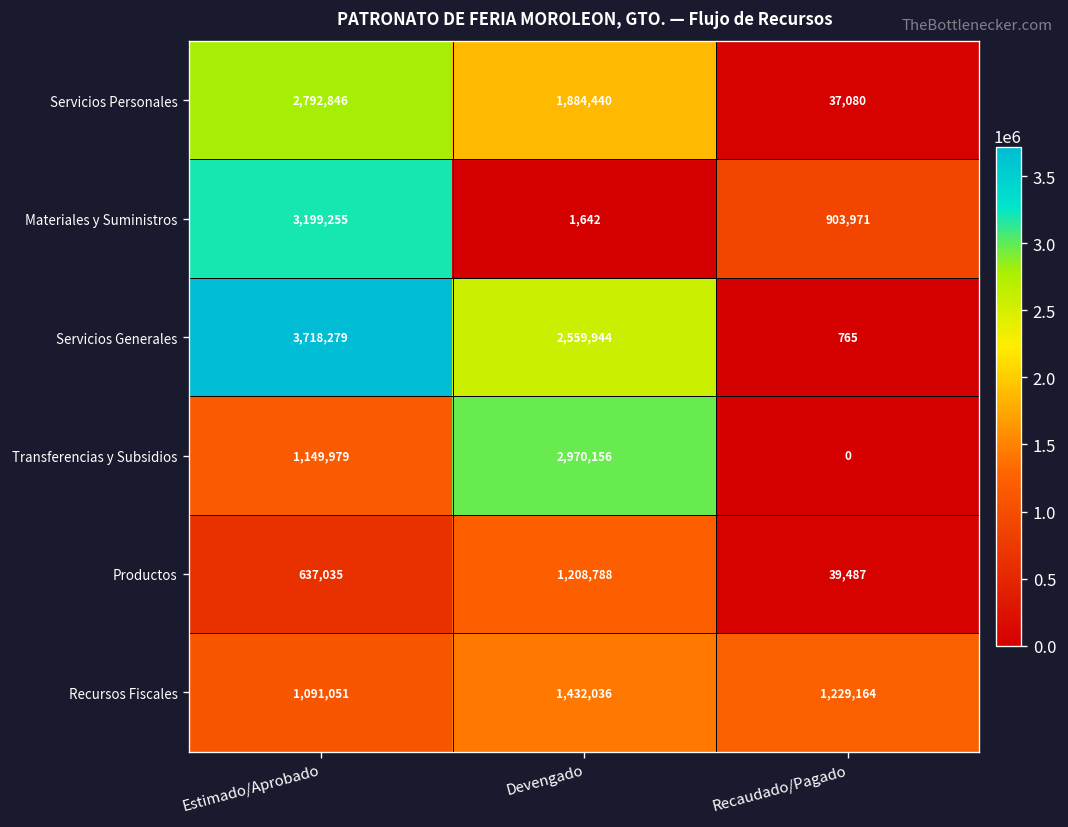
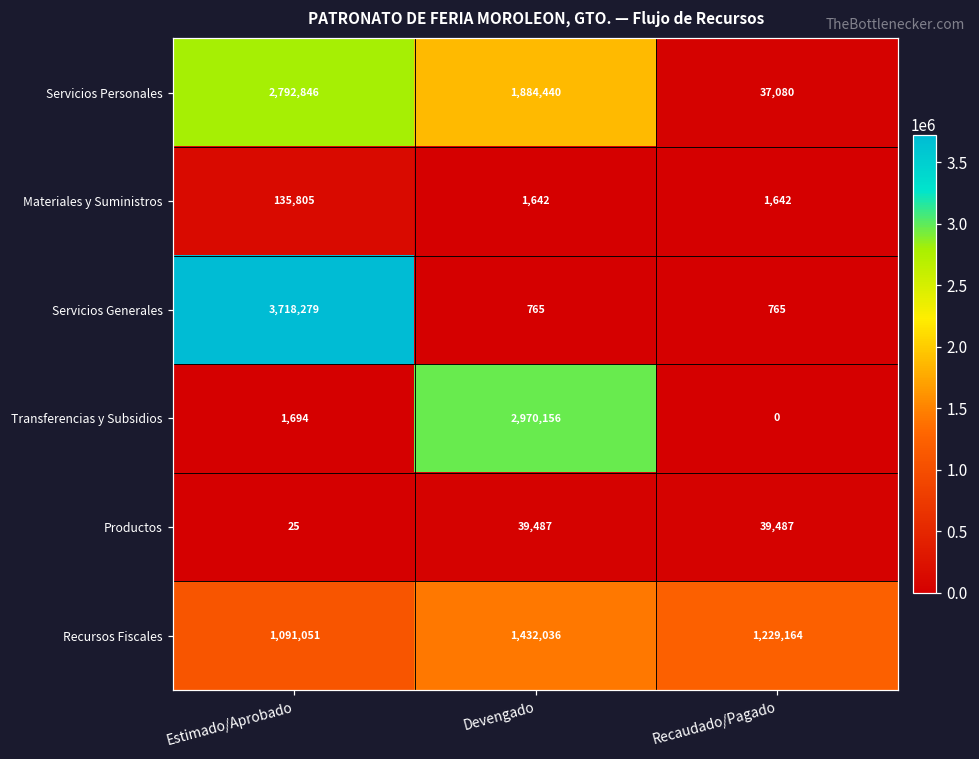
Materiales y Suministros, Estimado/Aprobado: 3,199,255 -> 135,805
Materiales y Suministros, Recaudado/Pagado: 903,971 -> 1,642
Servicios Generales, Devengado: 2,559,944 -> 765
Transferencias y Subsidios, Estimado/Aprobado: 1,149,979 -> 1,694
Productos, Estimado/Aprobado: 637,035 -> 25
Productos, Devengado: 1,208,788 -> 39,487
